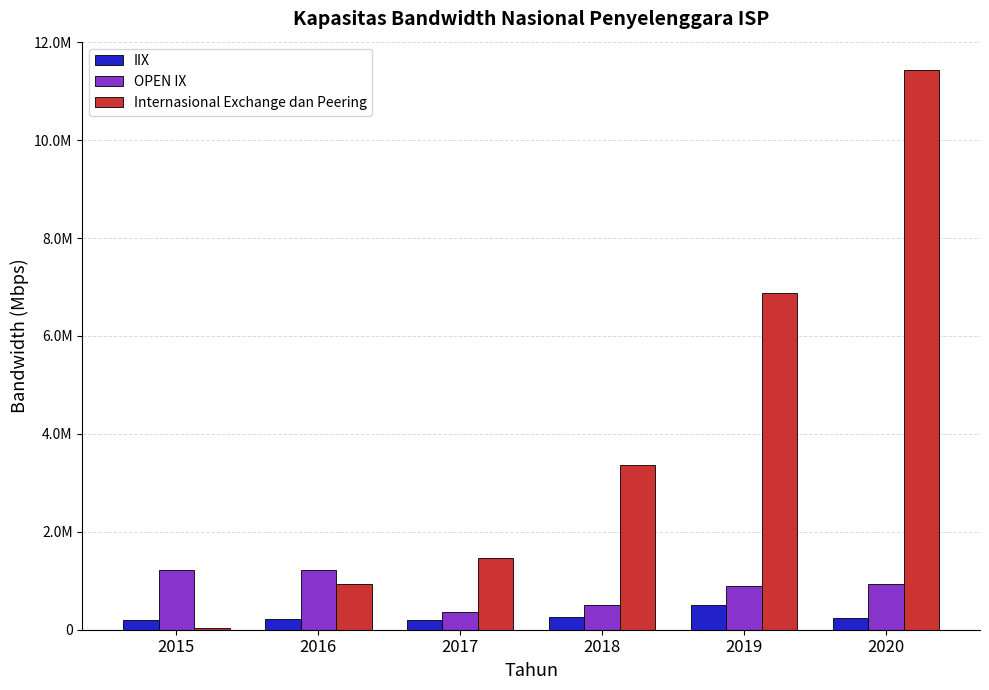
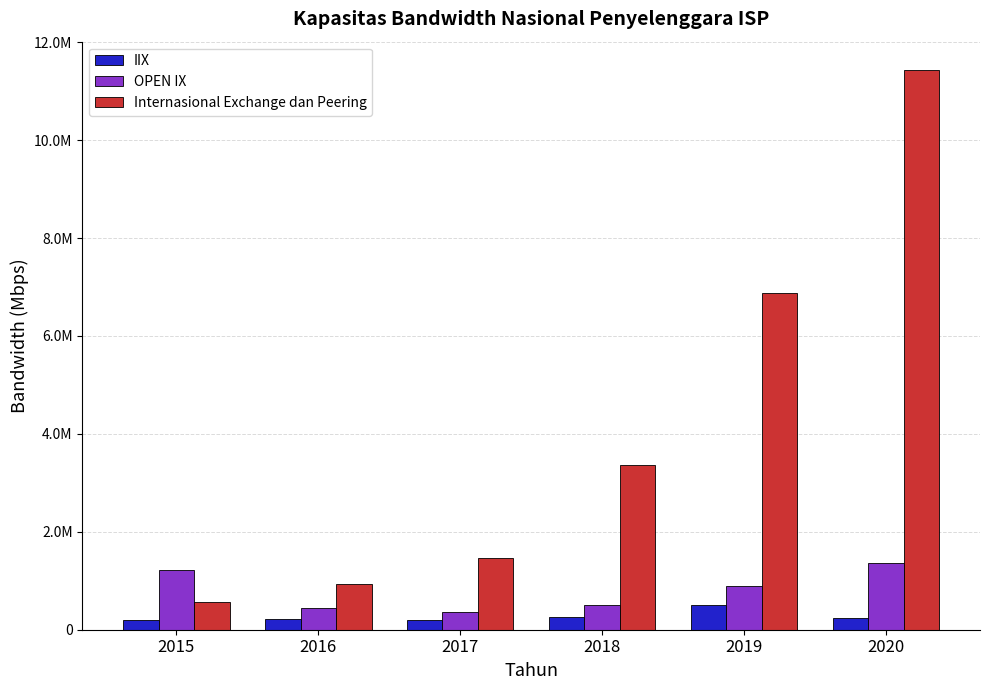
Internasional Exchange dan Peering, 2015: 0 -> 600000
OPEN IX, 2016: 1200000 -> 400000
OPEN IX, 2020: 900000 -> 1400000
